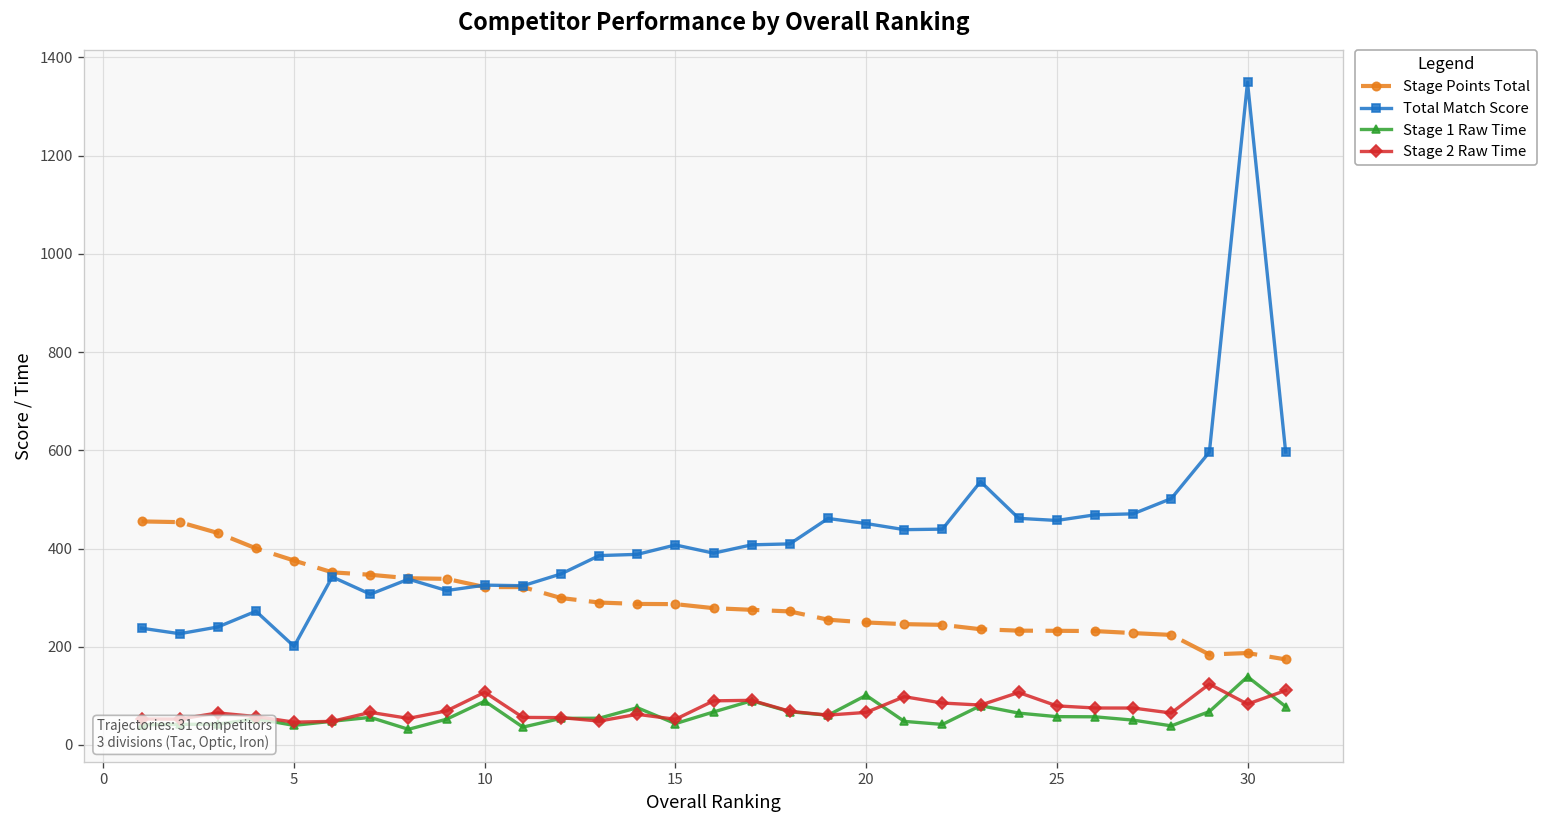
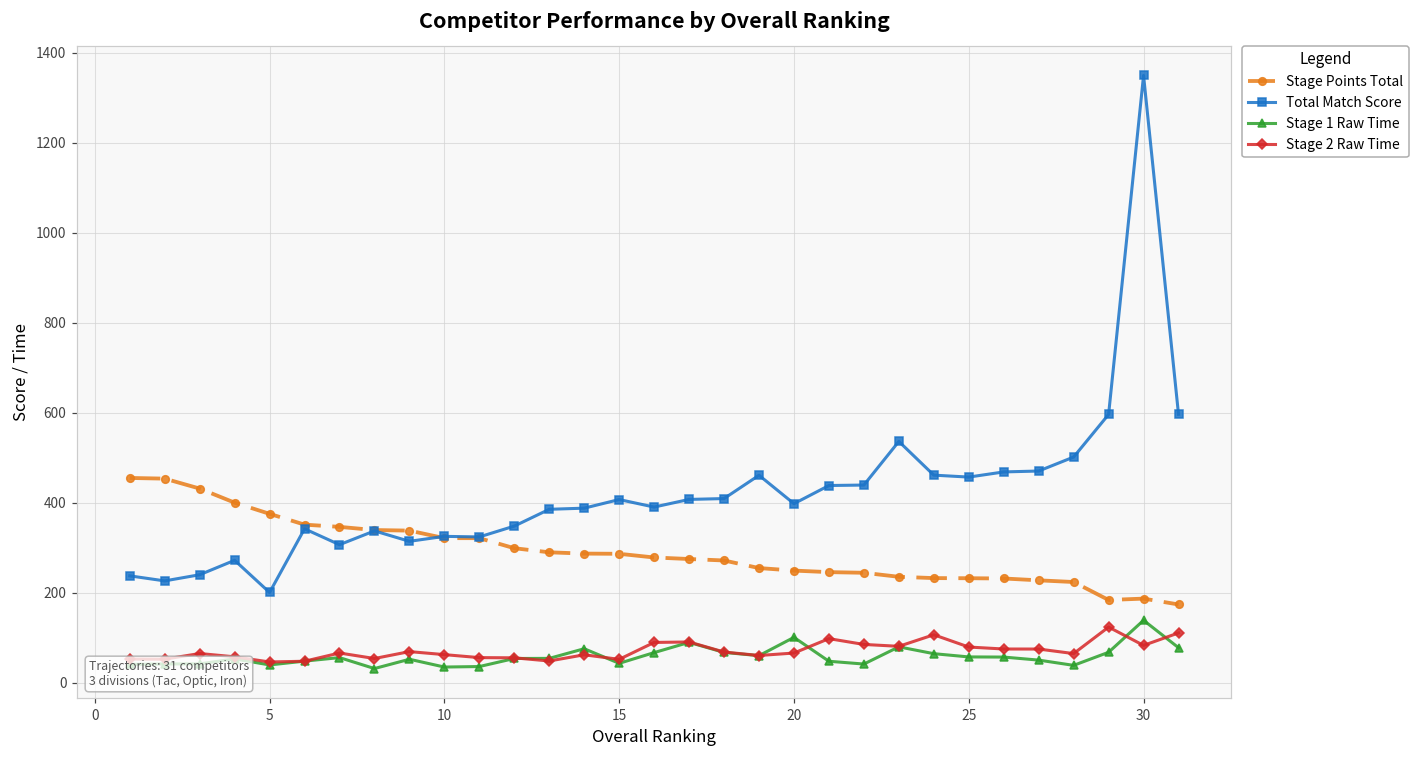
Stage 1 Raw Time, 10: 90 -> 40
Stage 2 Raw Time, 10: 110 -> 60
Total Match Score, 20: 450 -> 400
